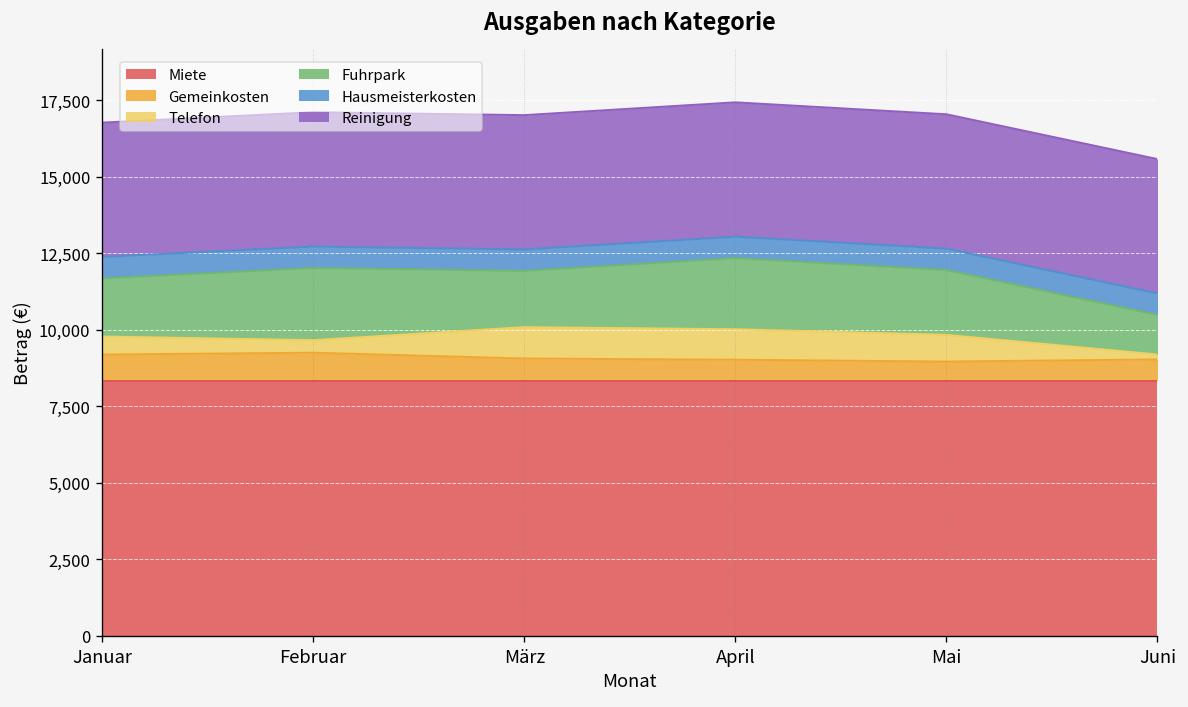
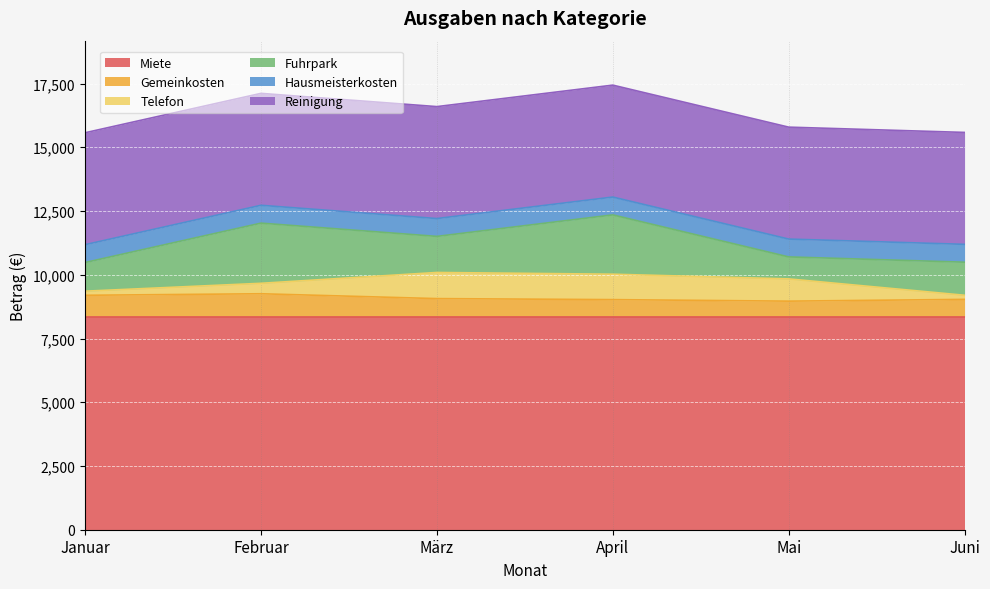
Telefon, Januar: 600 -> 200
Fuhrpark, Januar: 1,900 -> 1,100
Fuhrpark, März: 1,800 -> 1,400
Fuhrpark, Mai: 2,100 -> 900
